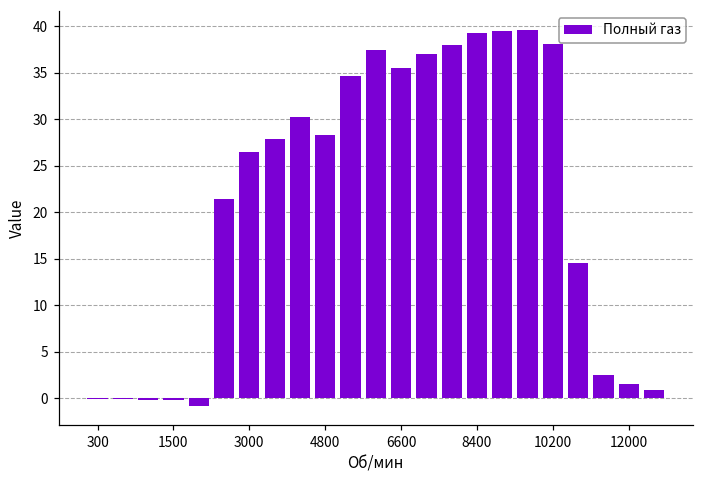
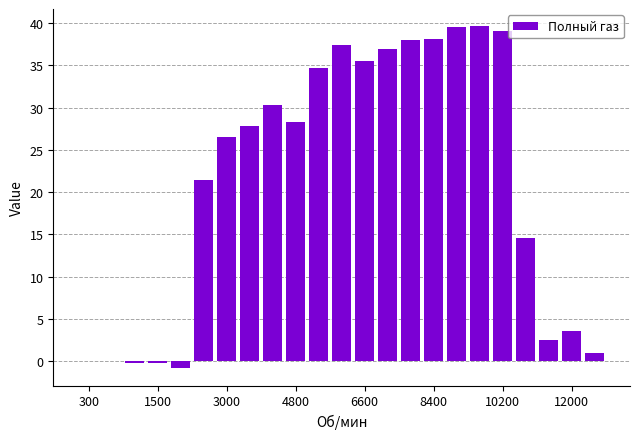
8400: 39 -> 38
10200: 38 -> 39
12000: 2 -> 4
